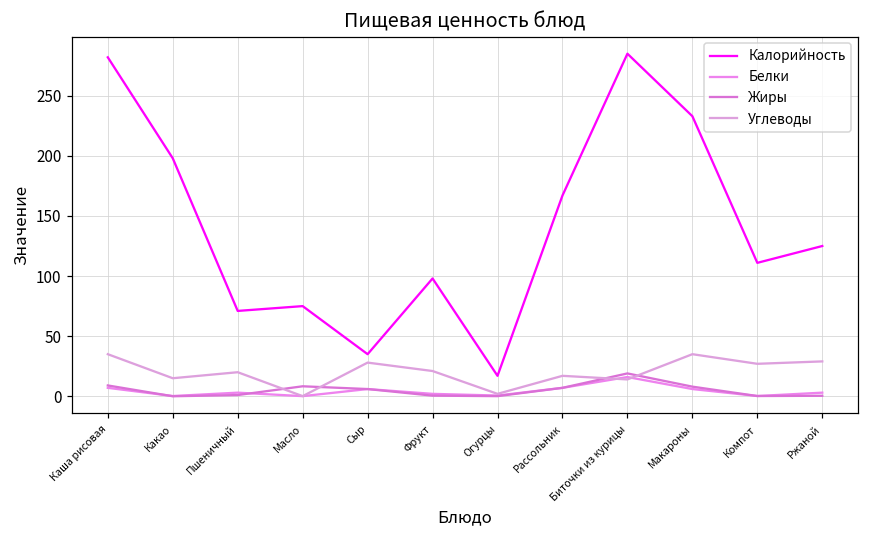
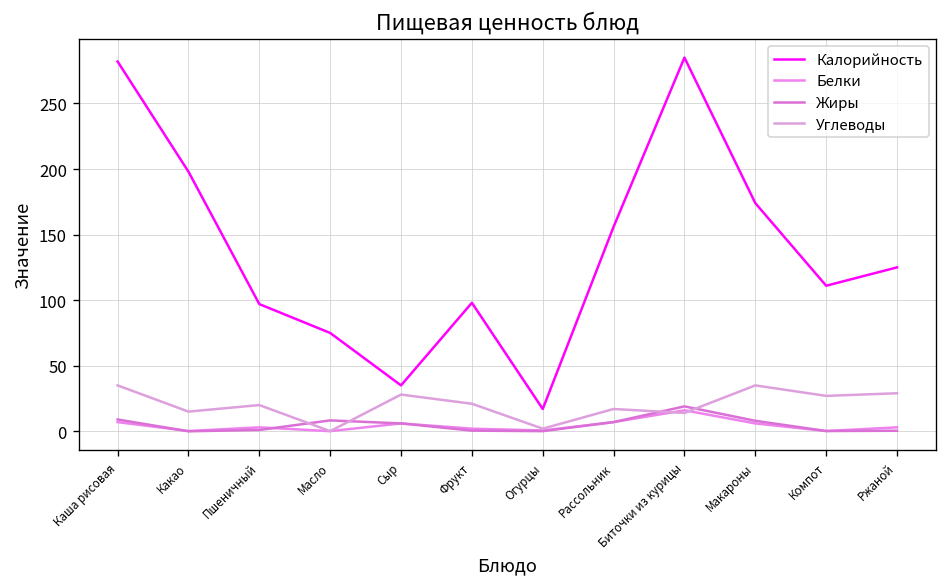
Калорийность, Пшеничный: 71 -> 97
Калорийность, Рассольник: 167 -> 156
Калорийность, Макароны: 233 -> 174
